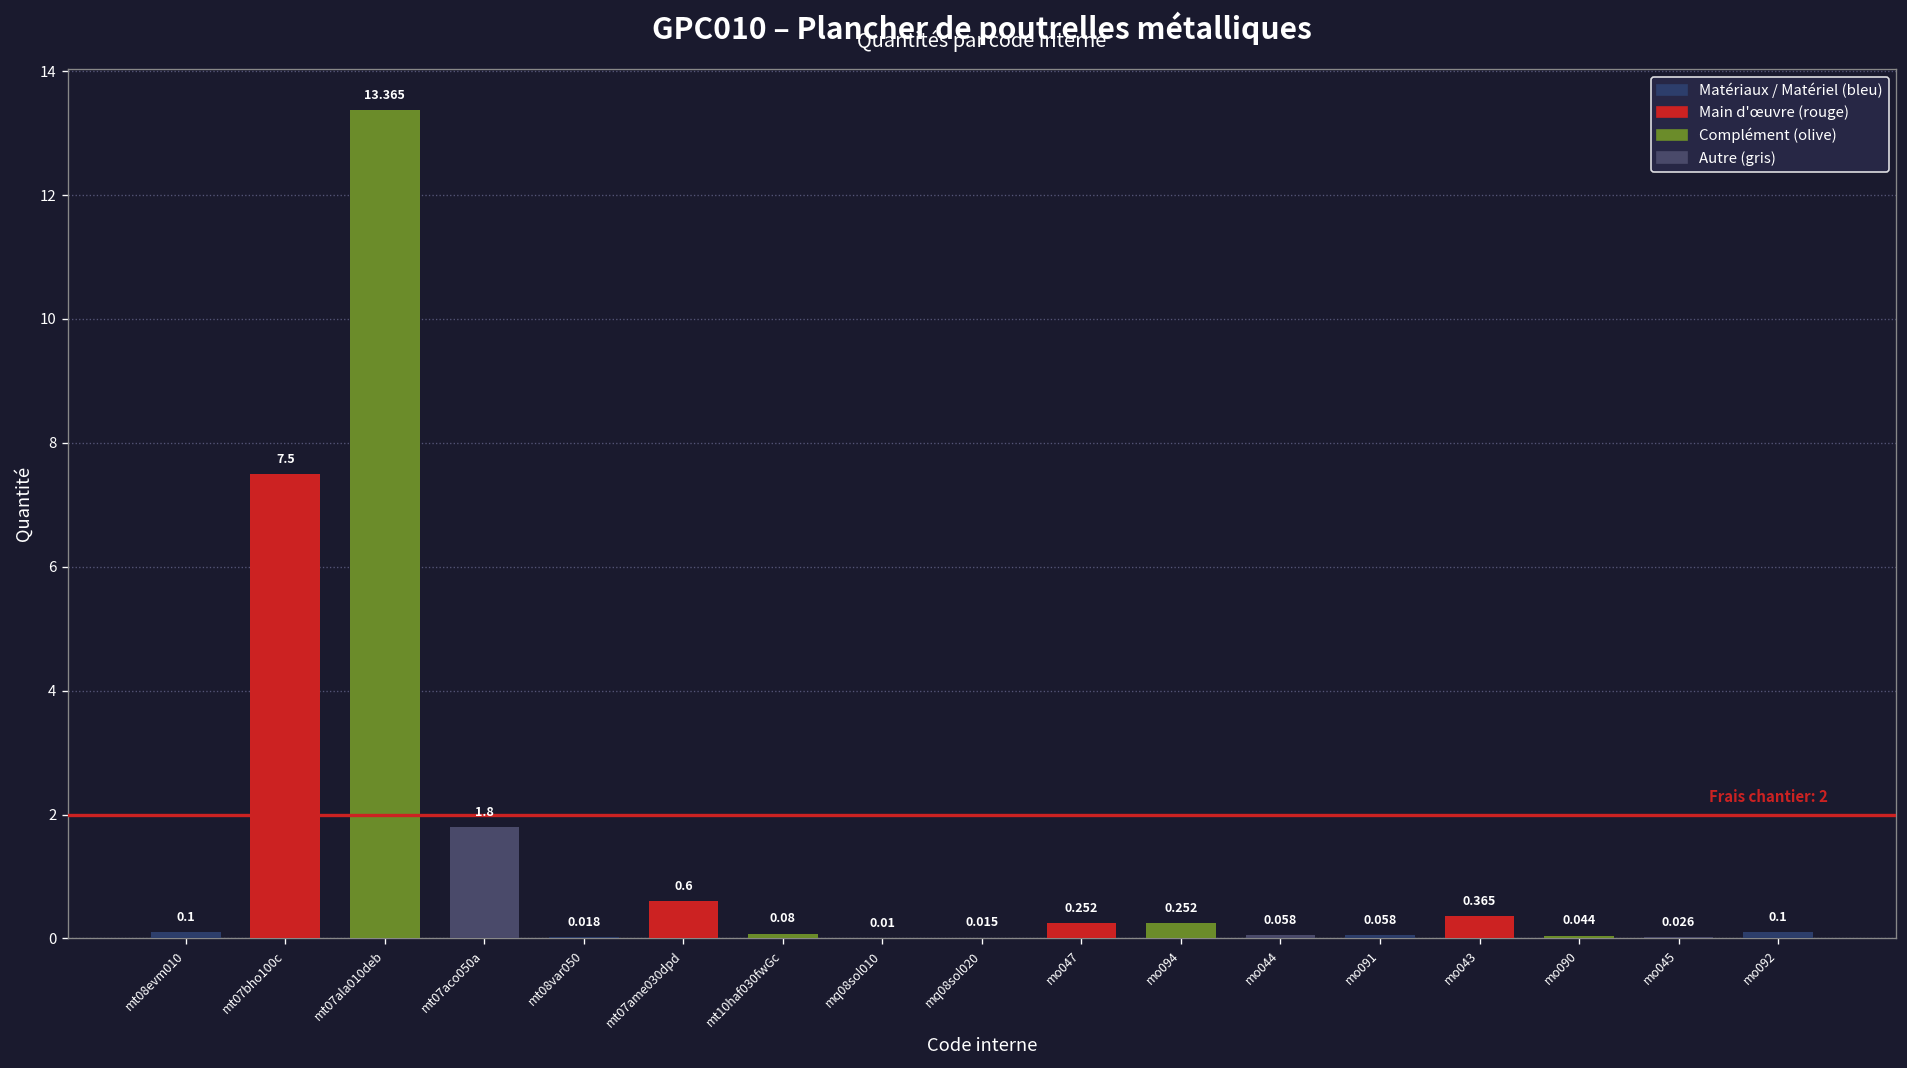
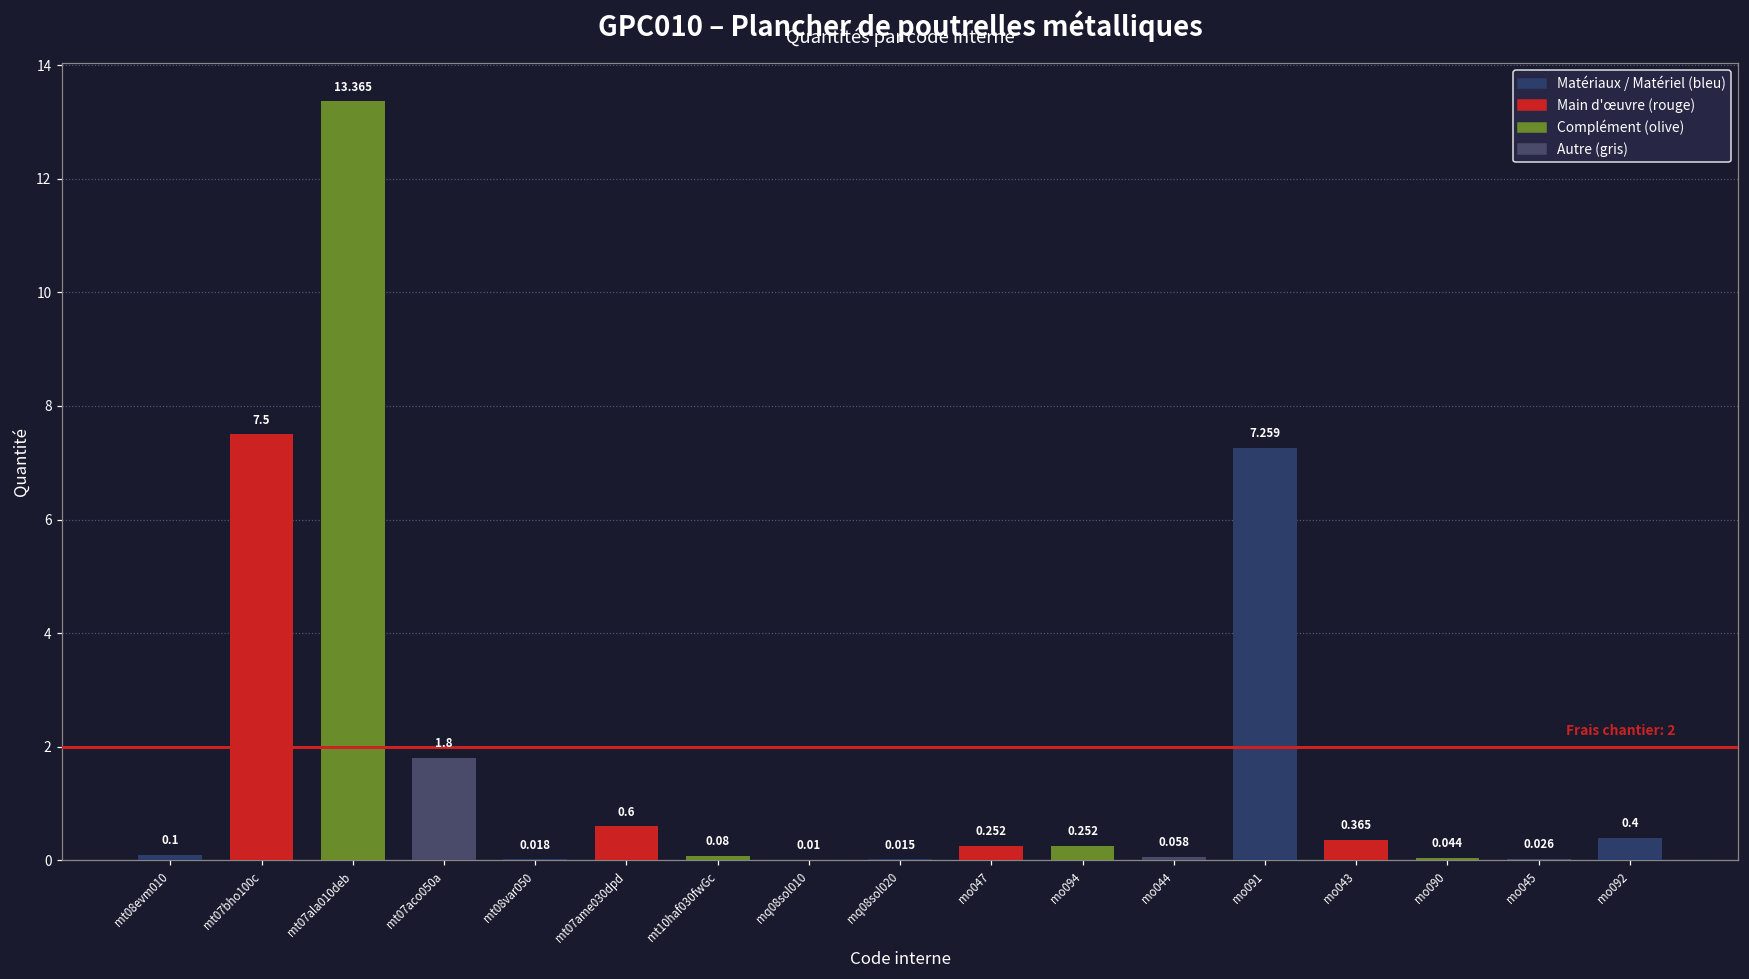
mo091: 0.058 -> 7.259
mo092: 0.1 -> 0.4
